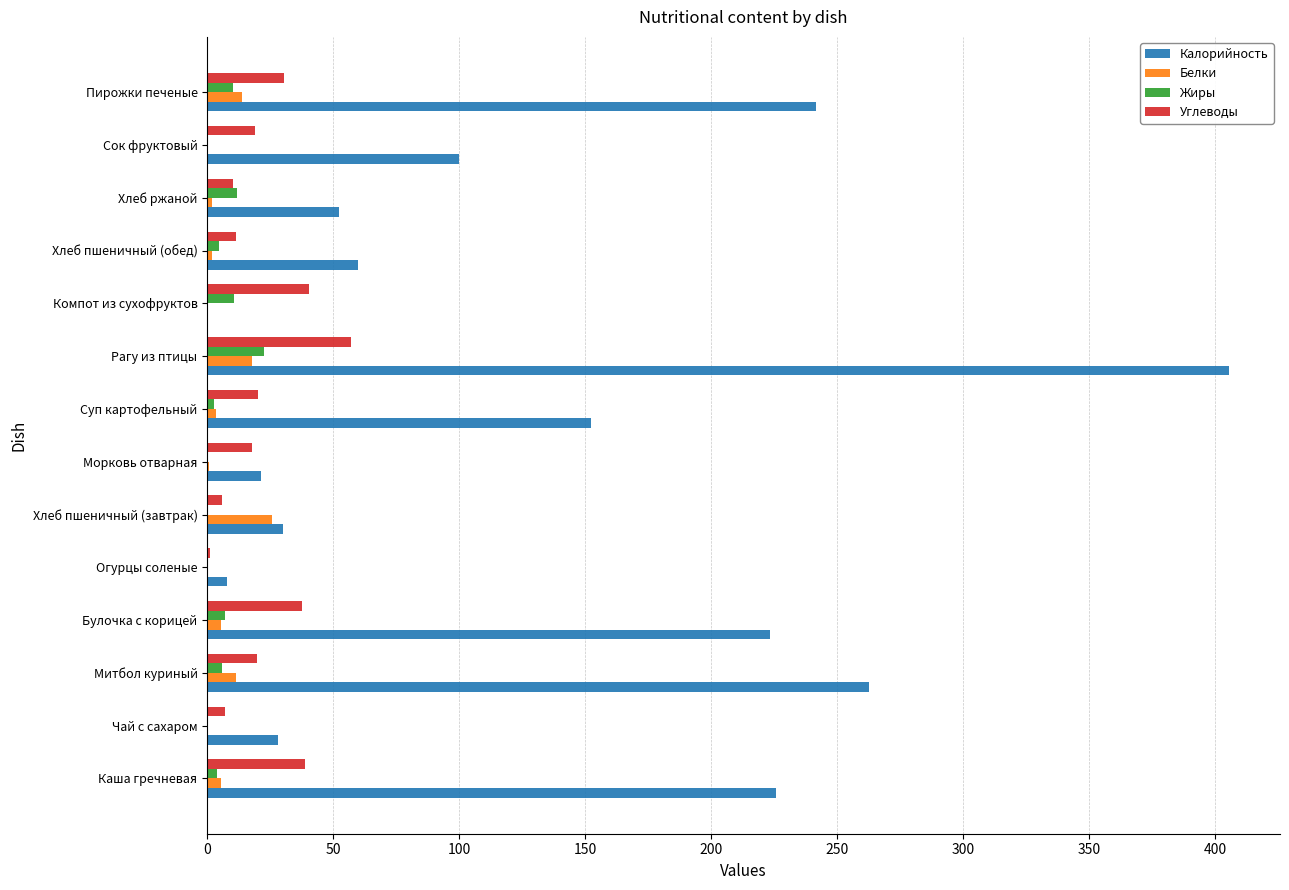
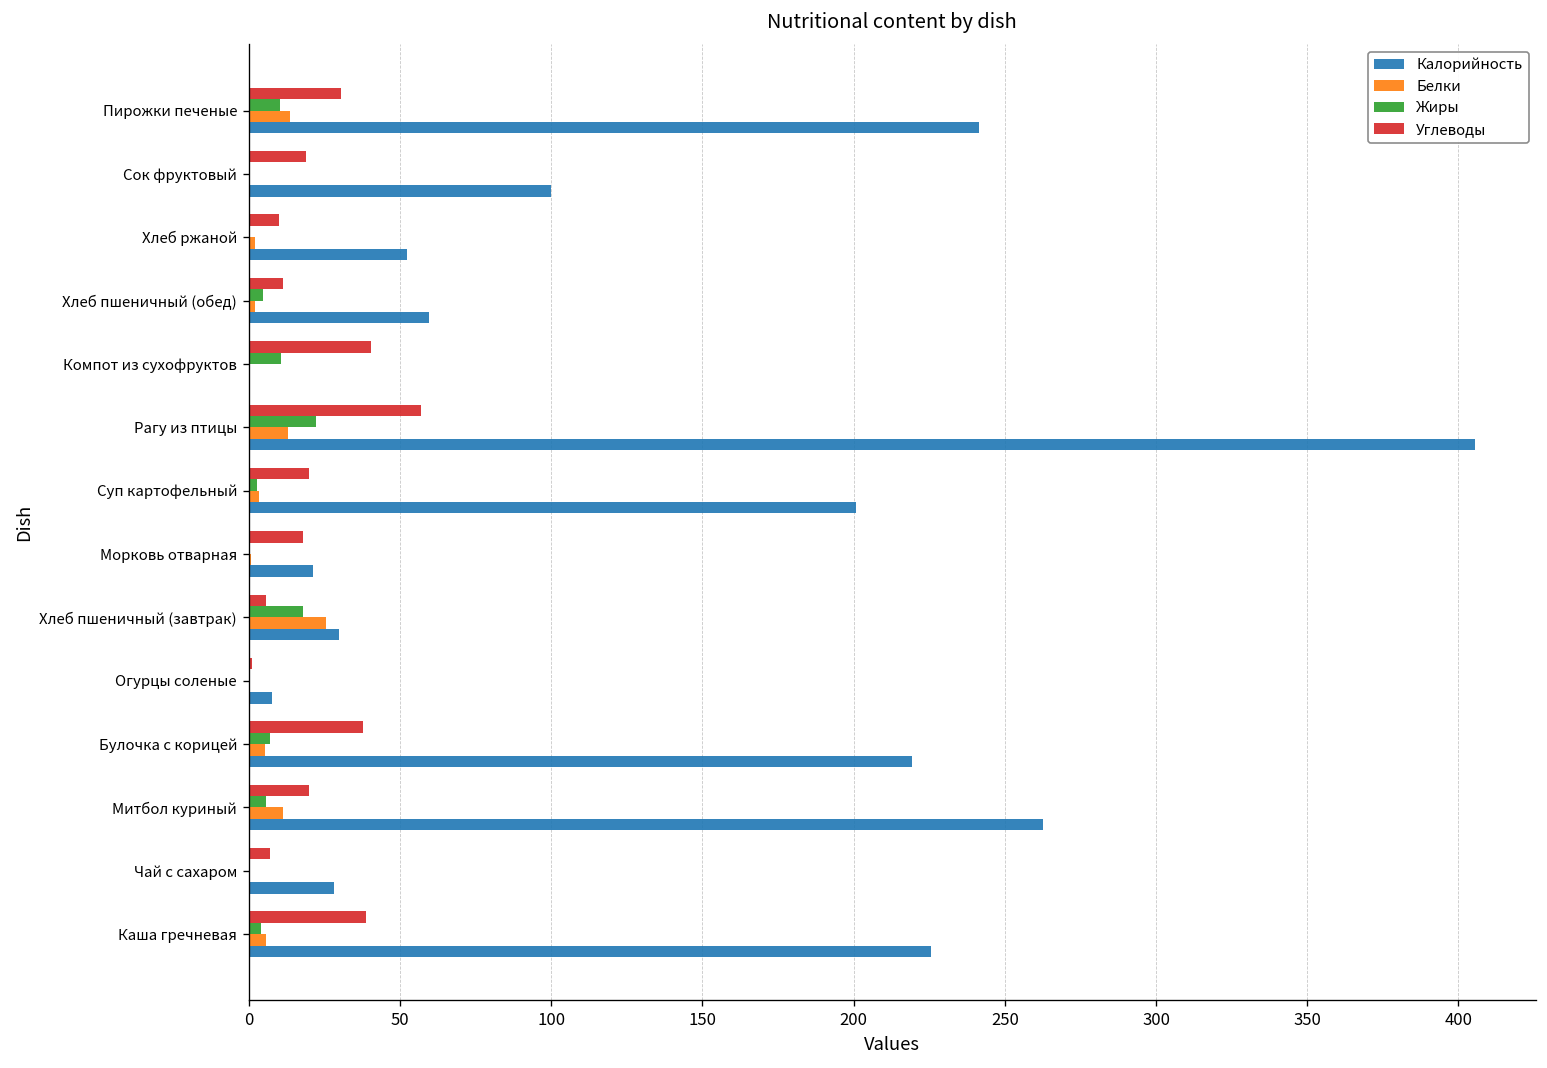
Жиры, Хлеб ржаной: 12 -> 0
Белки, Рагу из птицы: 18 -> 13
Калорийность, Суп картофельный: 152 -> 201
Жиры, Хлеб пшеничный (завтрак): 0 -> 18
Калорийность, Булочка с корицей: 223 -> 219
